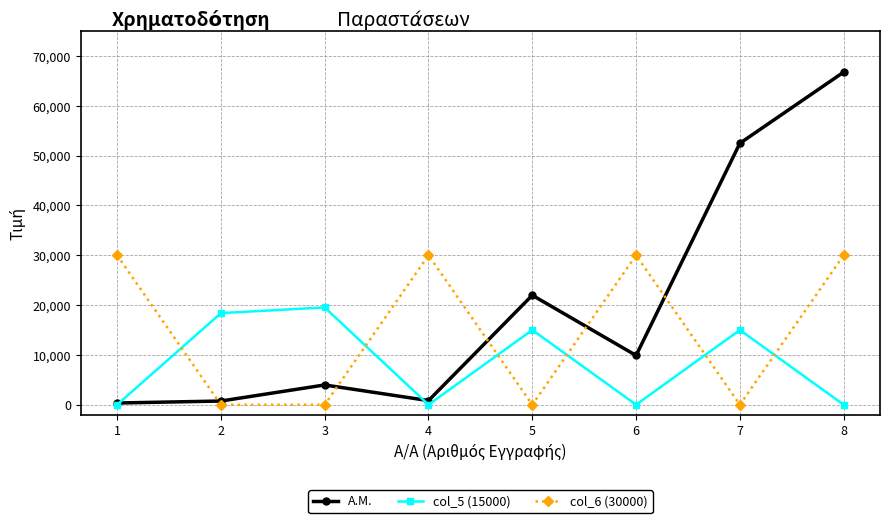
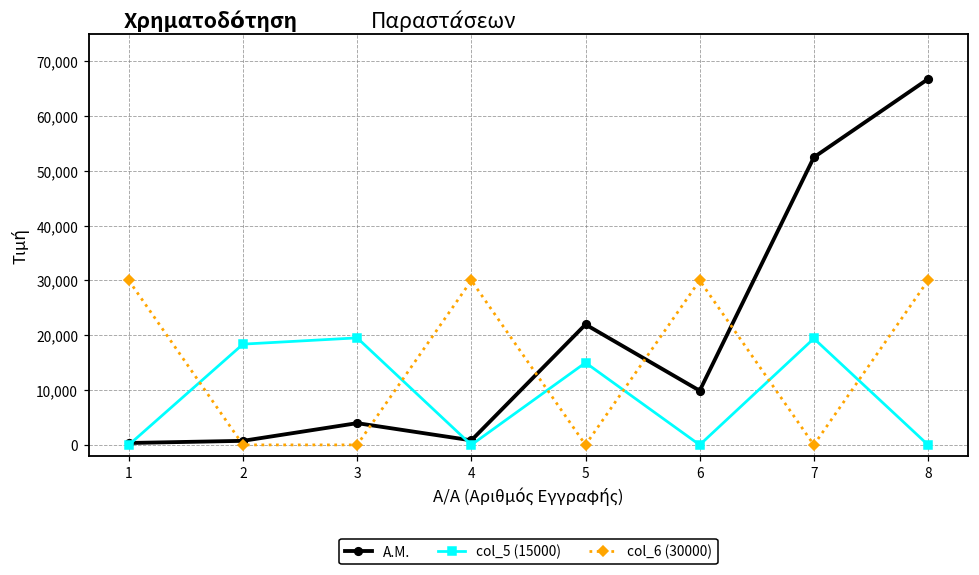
col_5 (15000), 7: 15,000 -> 19,000
